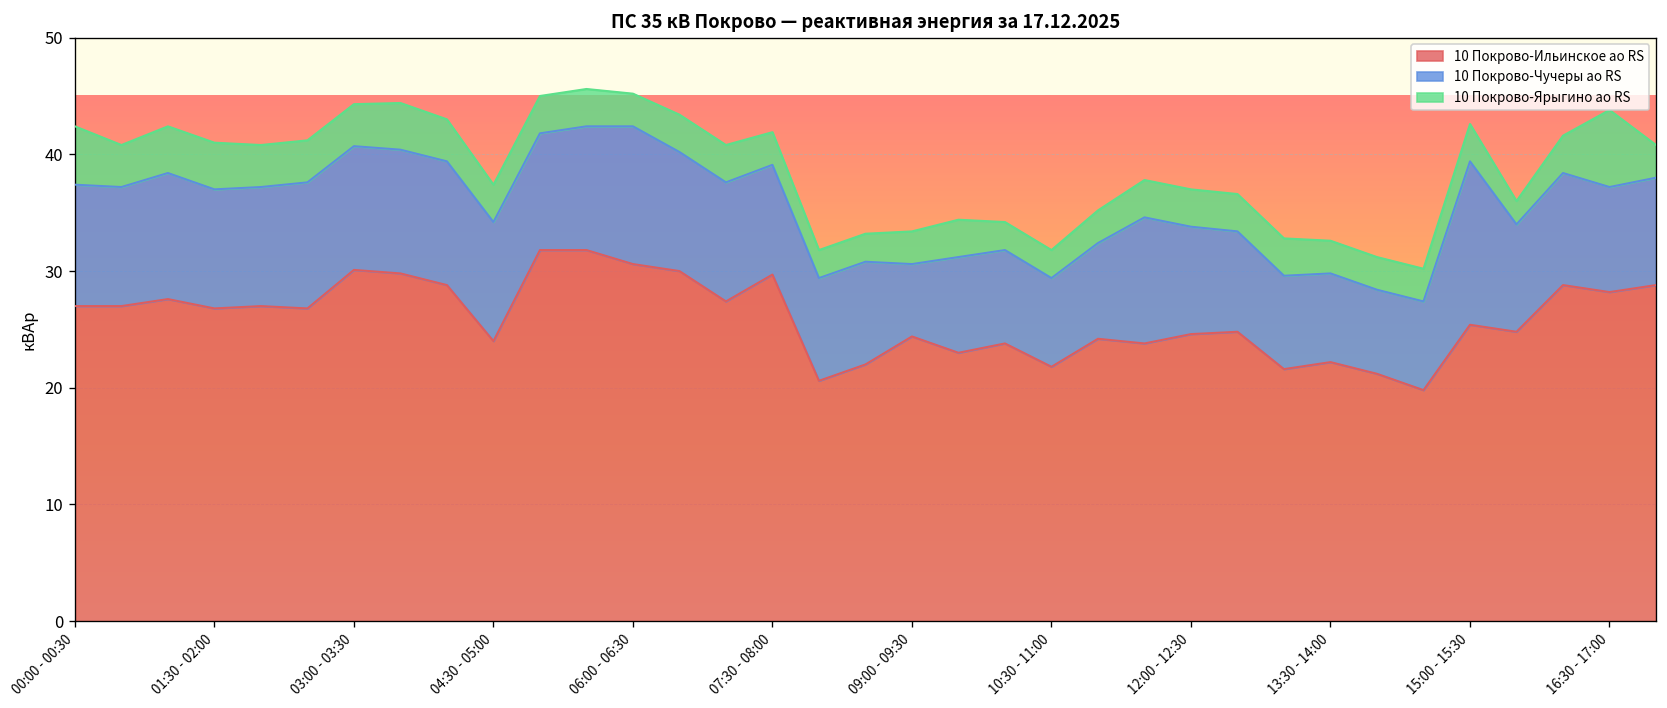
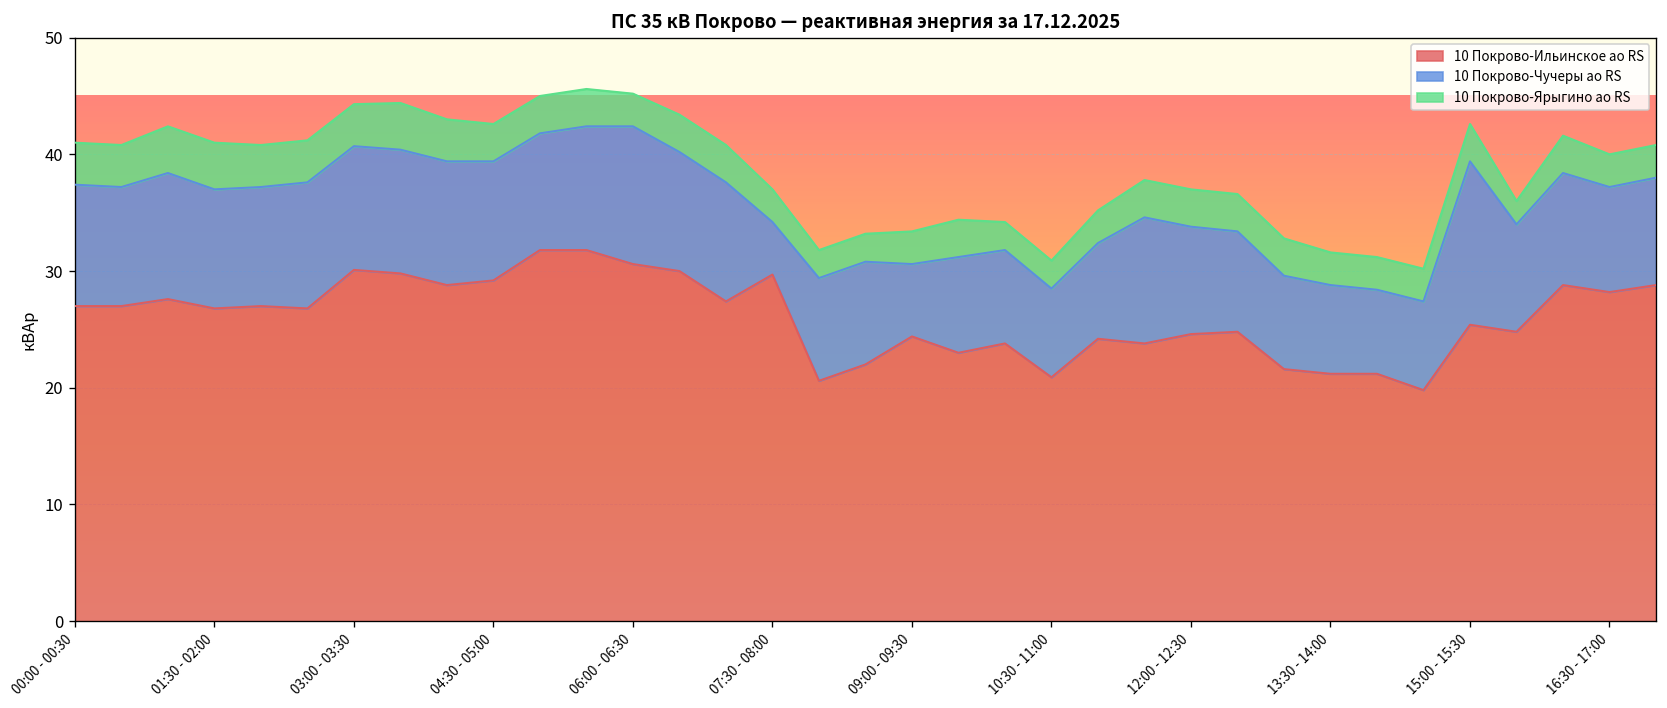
10 Покрово-Ярыгино ао RS, 00:00 - 00:30: 5 -> 4
10 Покрово-Ильинское ао RS, 04:30 - 05:00: 24 -> 29
10 Покрово-Чучеры ао RS, 07:30 - 08:00: 9 -> 5
10 Покрово-Ильинское ао RS, 10:30 - 11:00: 22 -> 21
10 Покрово-Ильинское ао RS, 13:30 - 14:00: 22 -> 21
10 Покрово-Ярыгино ао RS, 16:30 - 17:00: 7 -> 3
